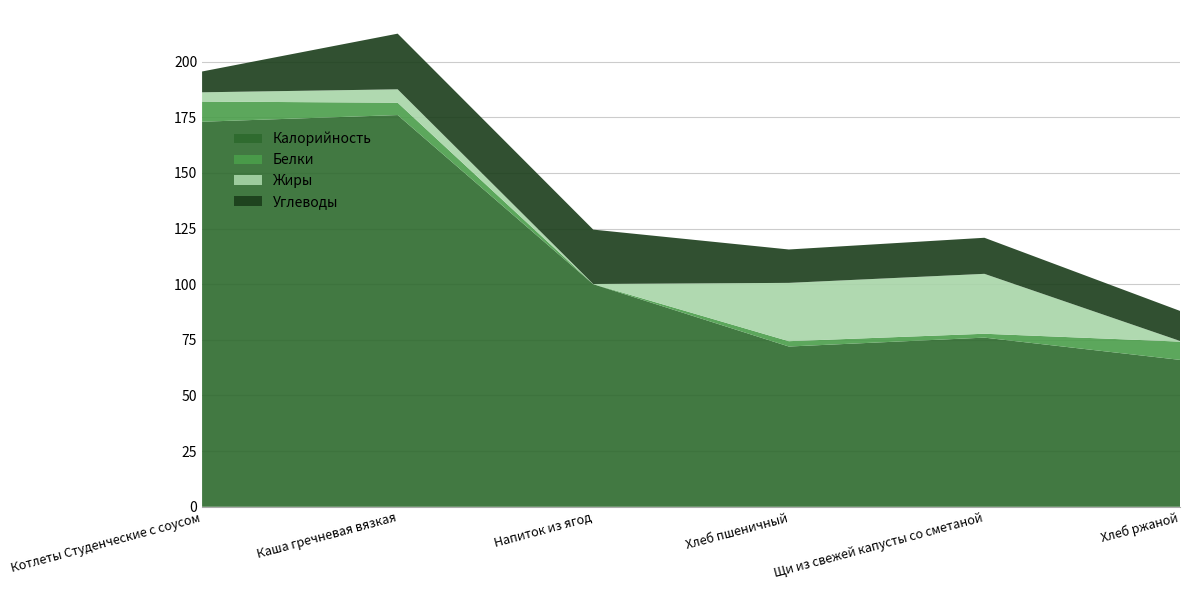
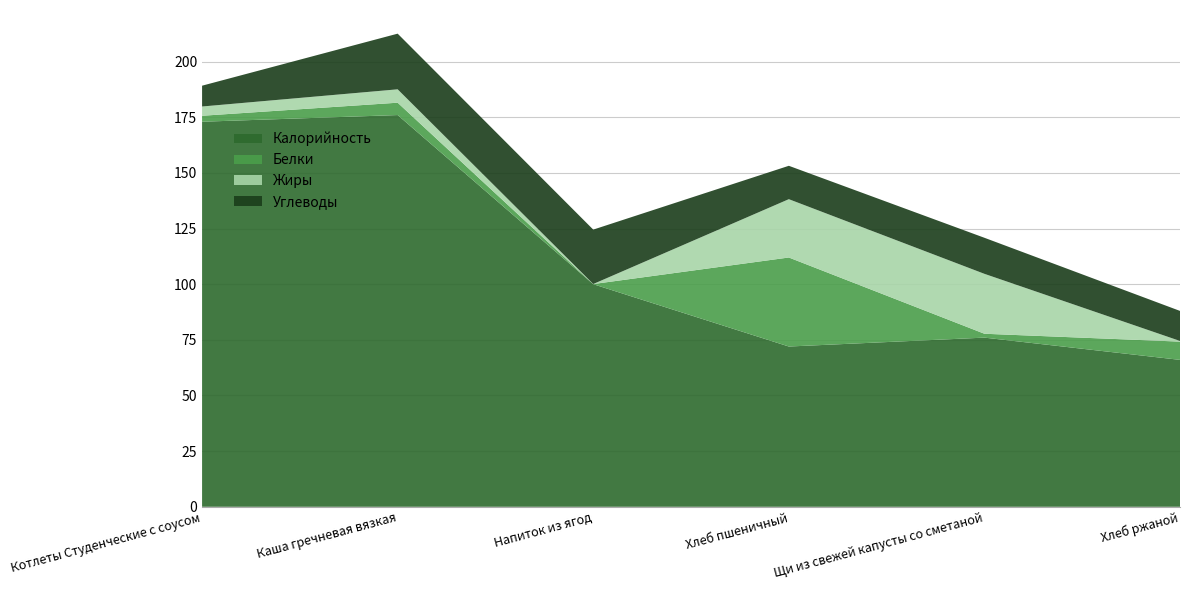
Белки, Котлеты Студенческие с соусом: 9 -> 3
Белки, Хлеб пшеничный: 2 -> 40
